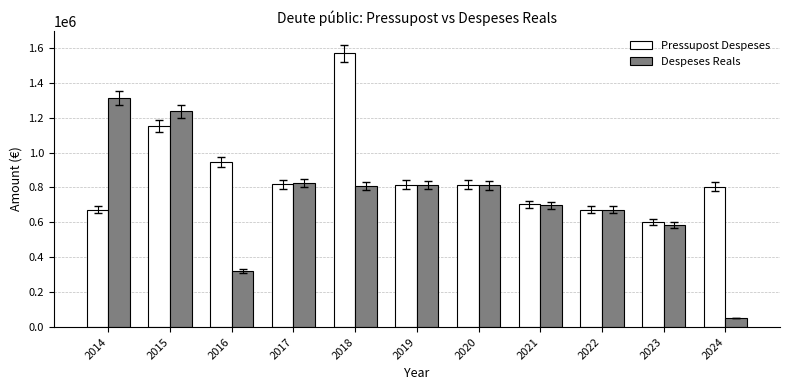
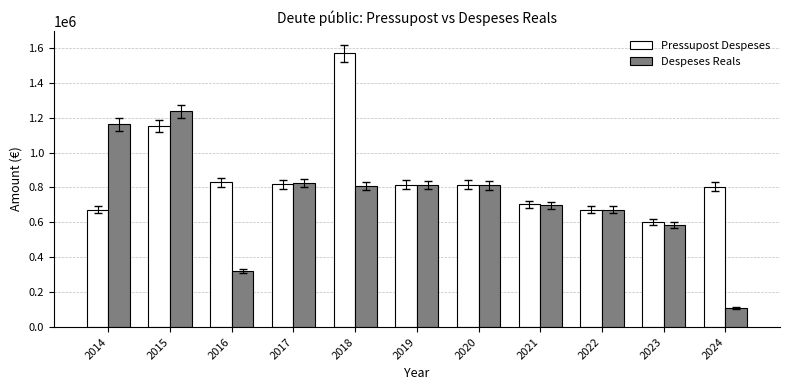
Despeses Reals, 2014: 1310000 -> 1160000
Pressupost Despeses, 2016: 940000 -> 830000
Despeses Reals, 2024: 50000 -> 110000
